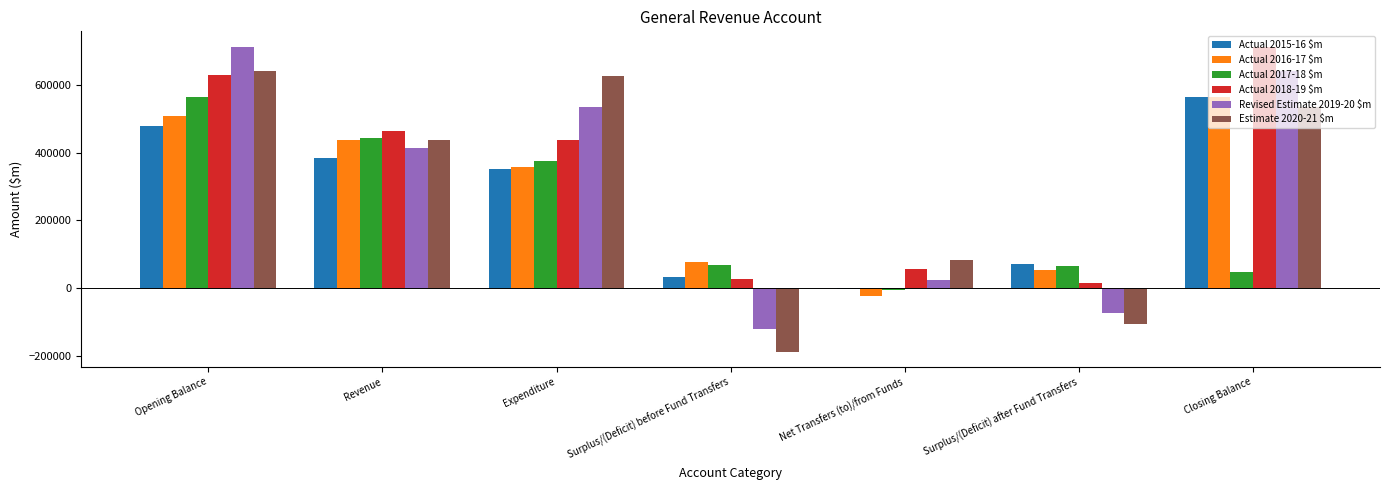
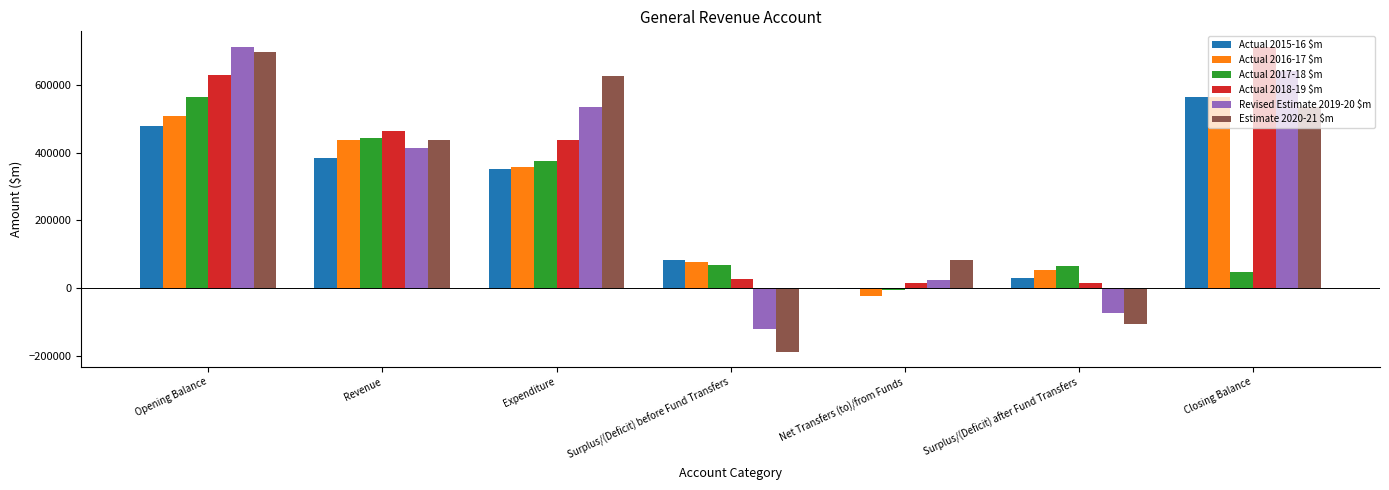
Estimate 2020-21 $m, Opening Balance: 640000 -> 700000
Actual 2015-16 $m, Surplus/(Deficit) before Fund Transfers: 30000 -> 80000
Actual 2018-19 $m, Net Transfers (to)/from Funds: 60000 -> 10000
Actual 2015-16 $m, Surplus/(Deficit) after Fund Transfers: 70000 -> 30000
